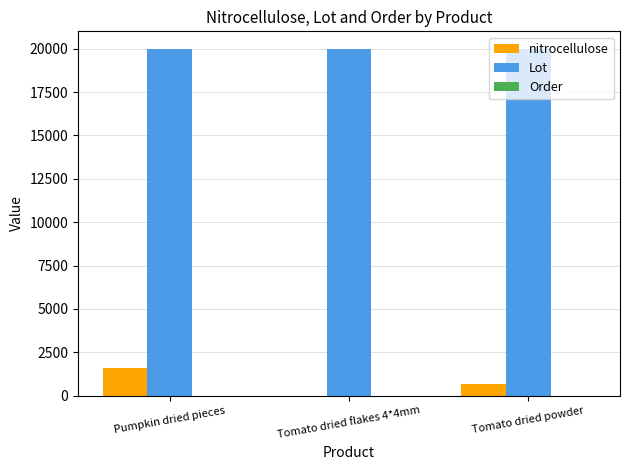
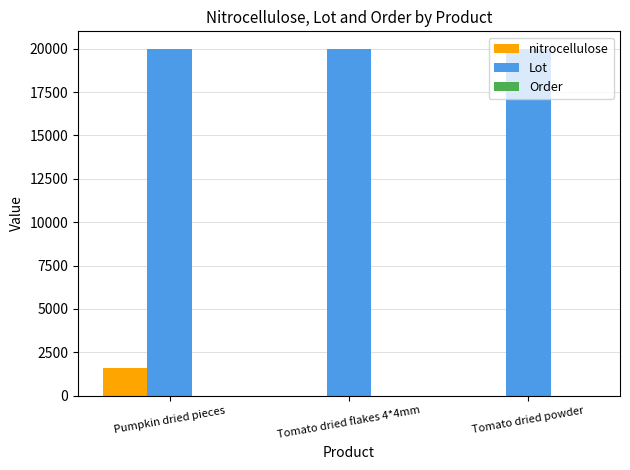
nitrocellulose, Tomato dried powder: 700 -> 0
